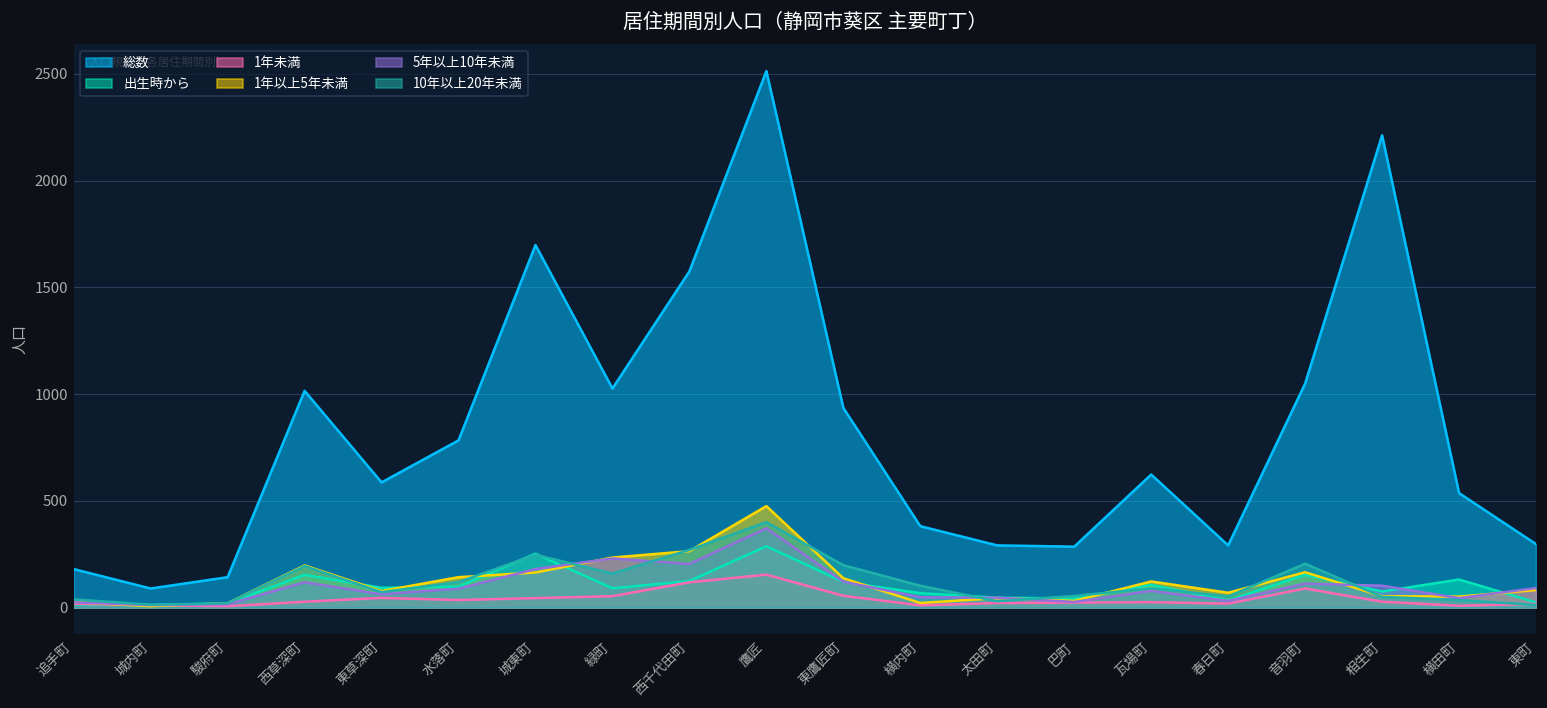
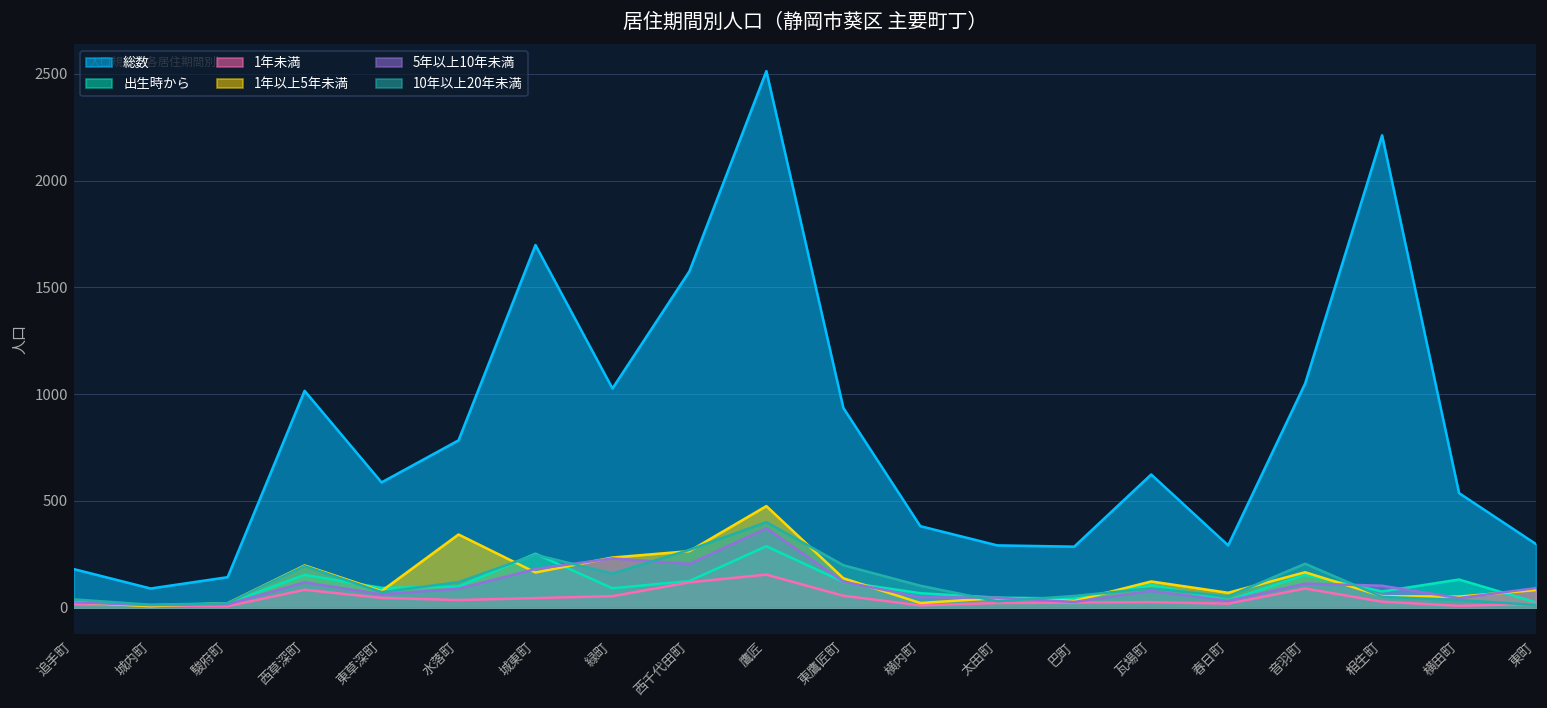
1年未満, 西草深町: 30 -> 80
1年以上5年未満, 水落町: 140 -> 340
